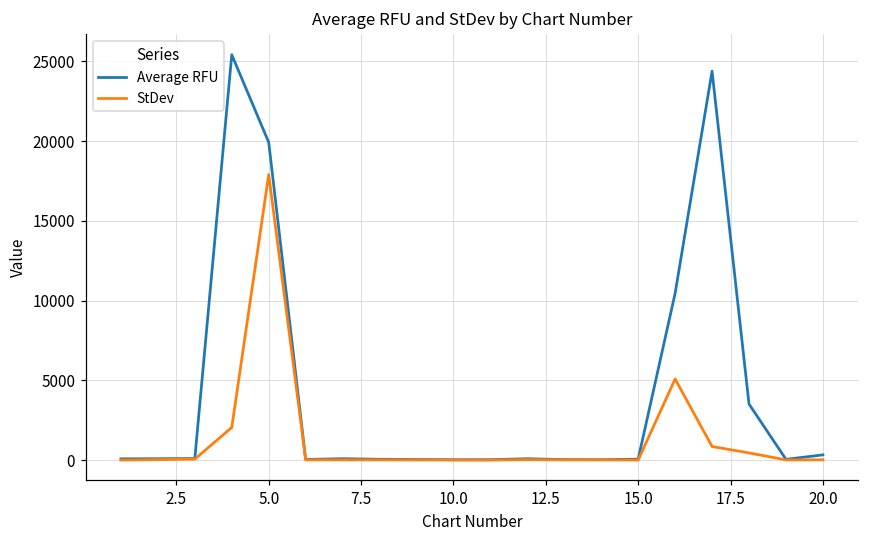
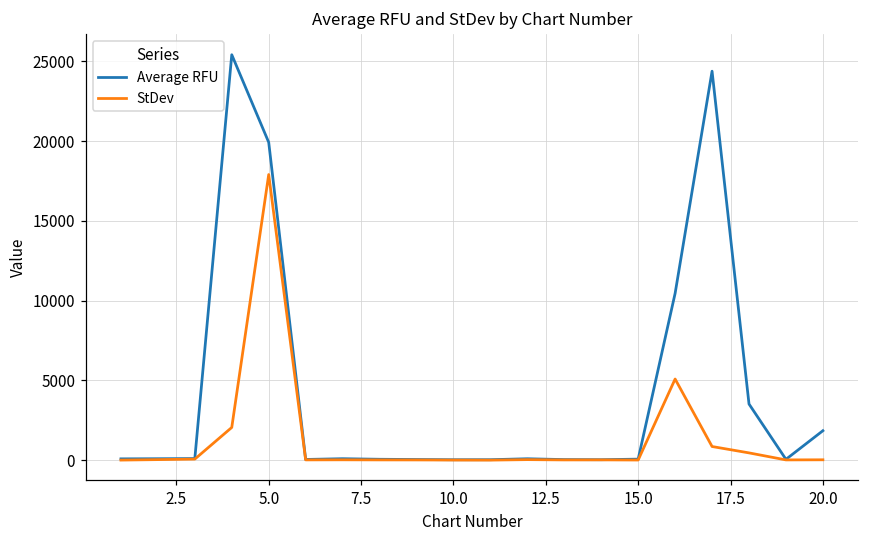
Average RFU, 20.0: 300 -> 1800
